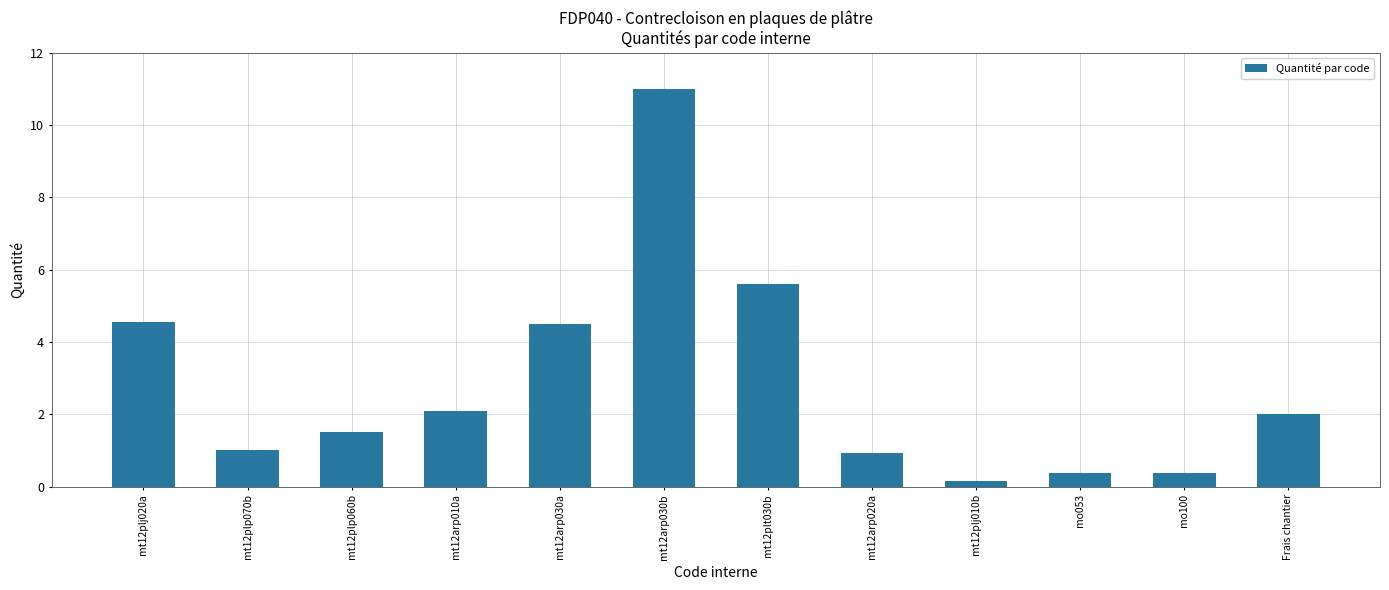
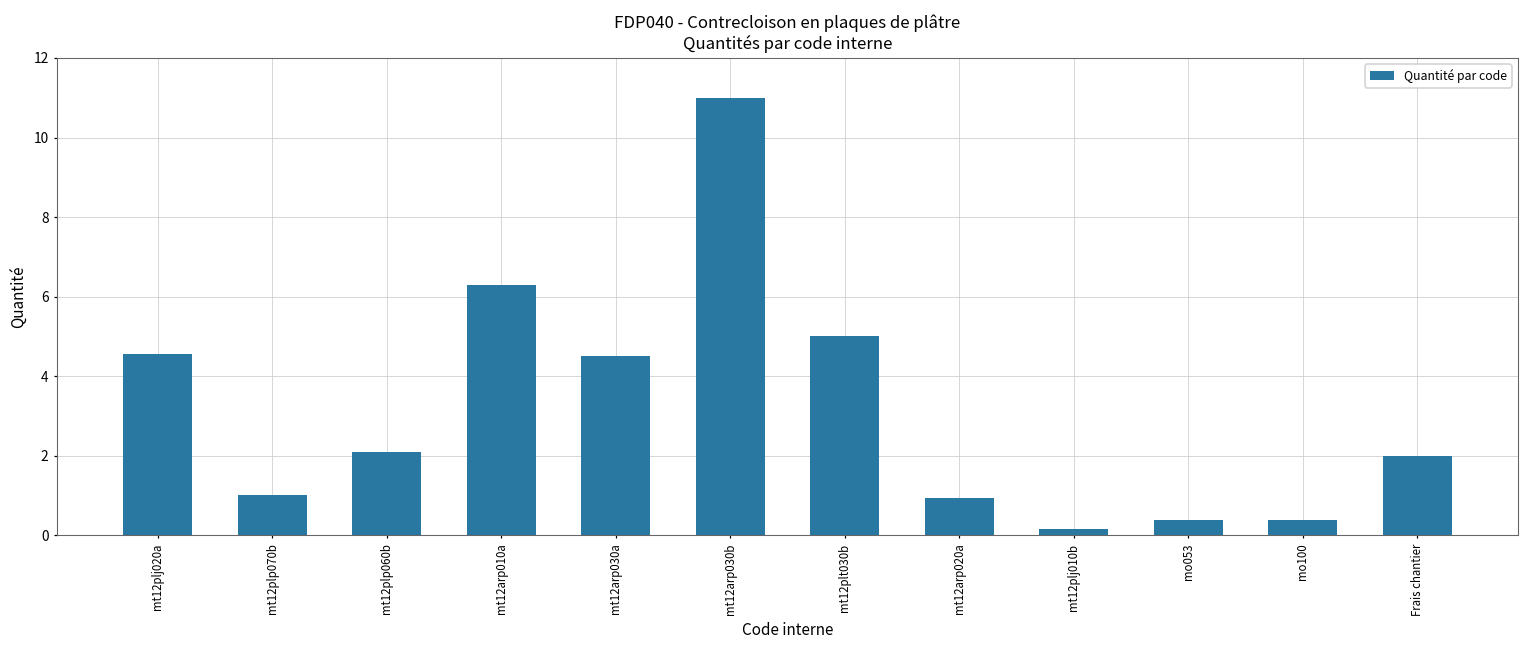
mt12plp060b: 1.5 -> 2.1
mt12arp010a: 2.1 -> 6.3
mt12plt030b: 5.6 -> 5.0
